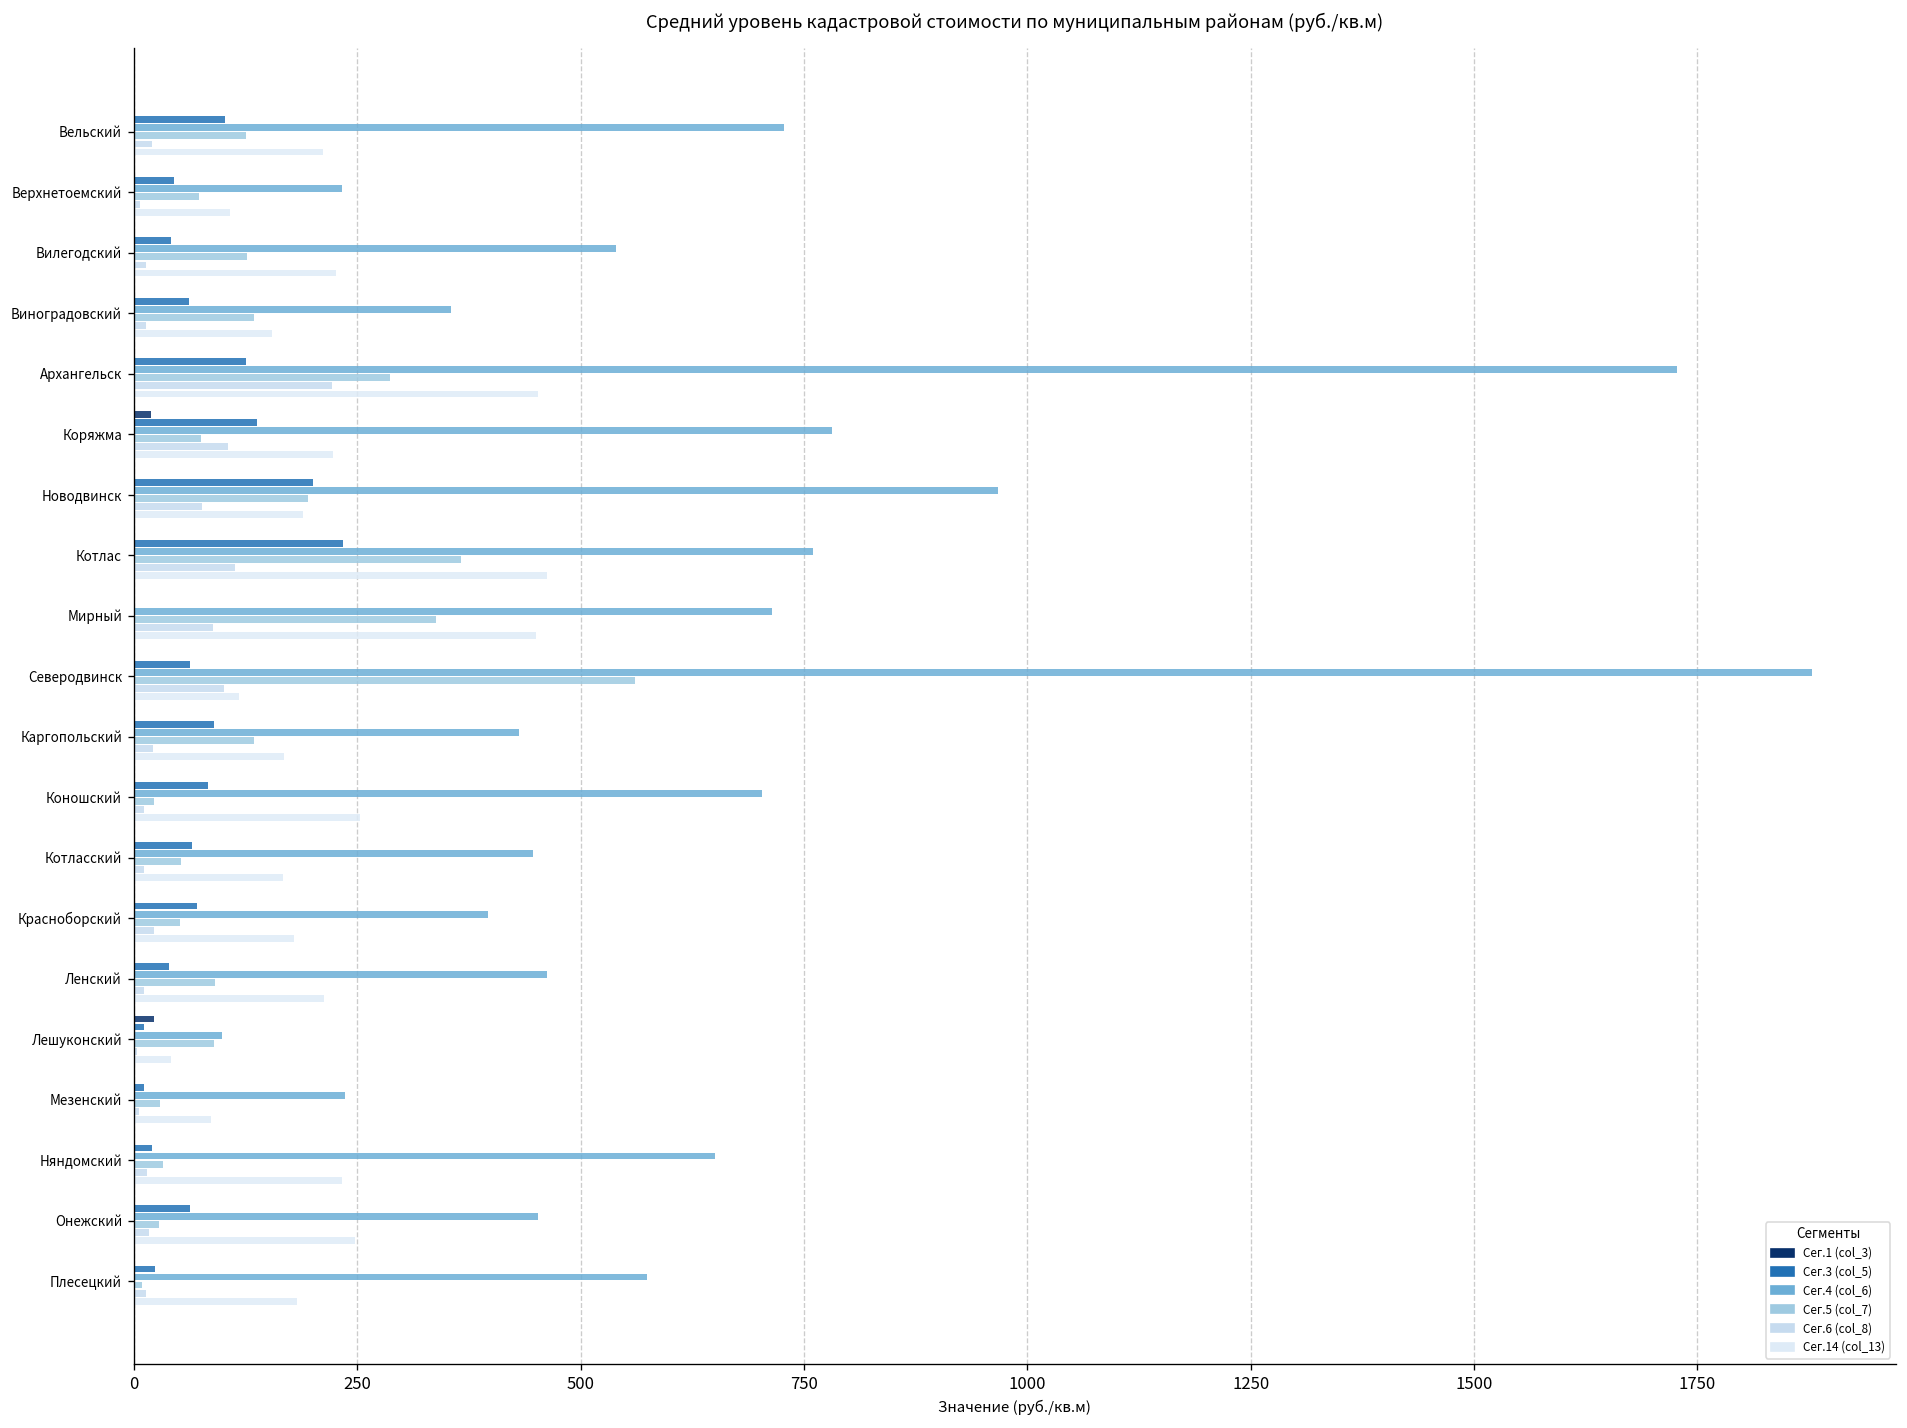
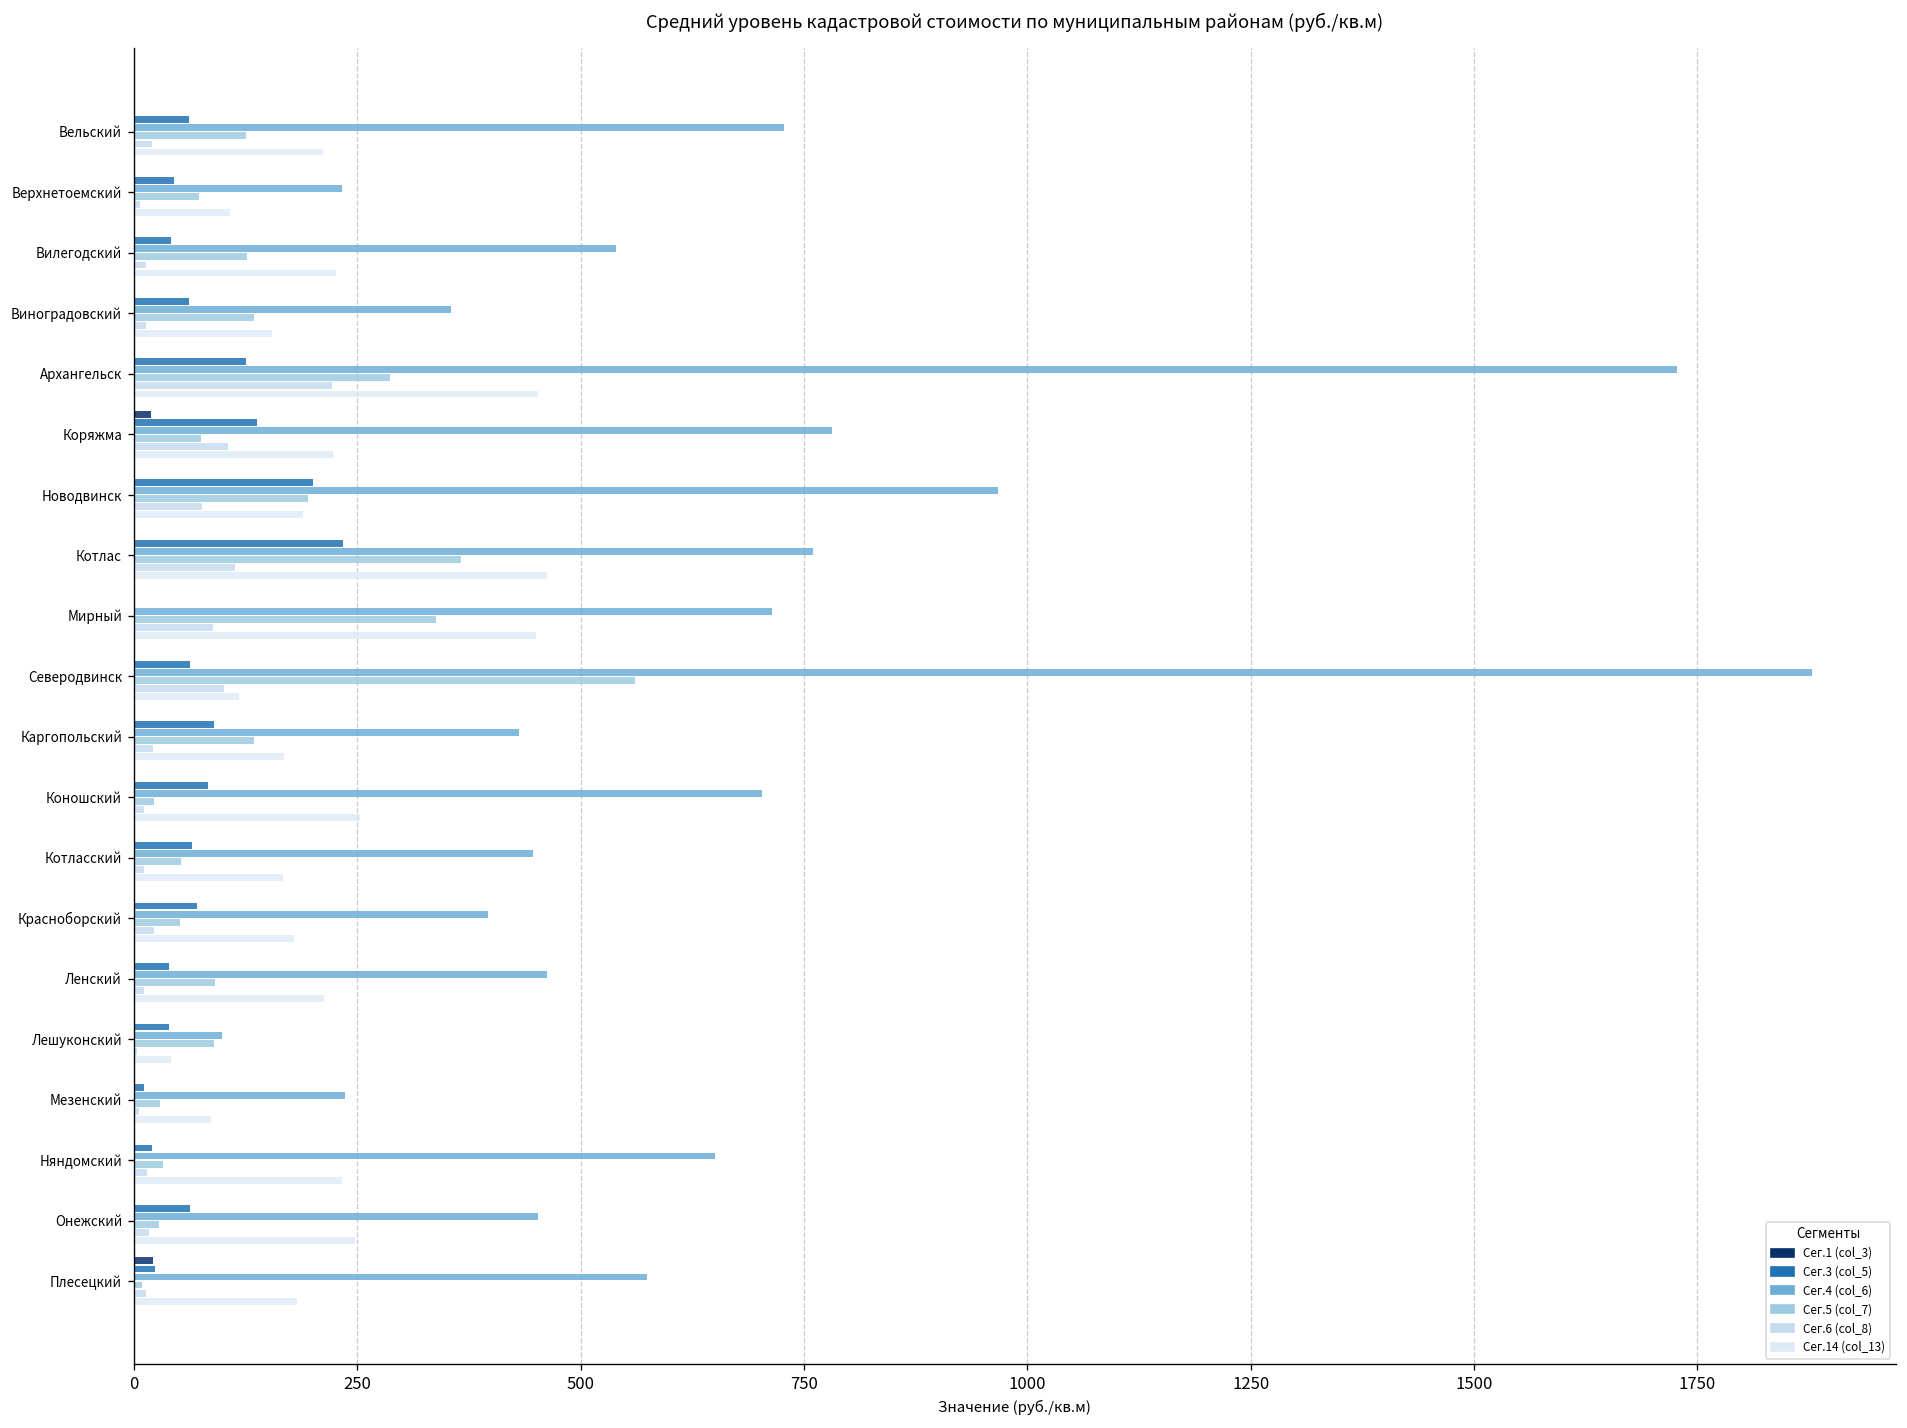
Сег.3 (col_5), Вельский: 100 -> 60
Сег.1 (col_3), Лешуконский: 20 -> 0
Сег.3 (col_5), Лешуконский: 10 -> 40
Сег.1 (col_3), Плесецкий: 0 -> 20
